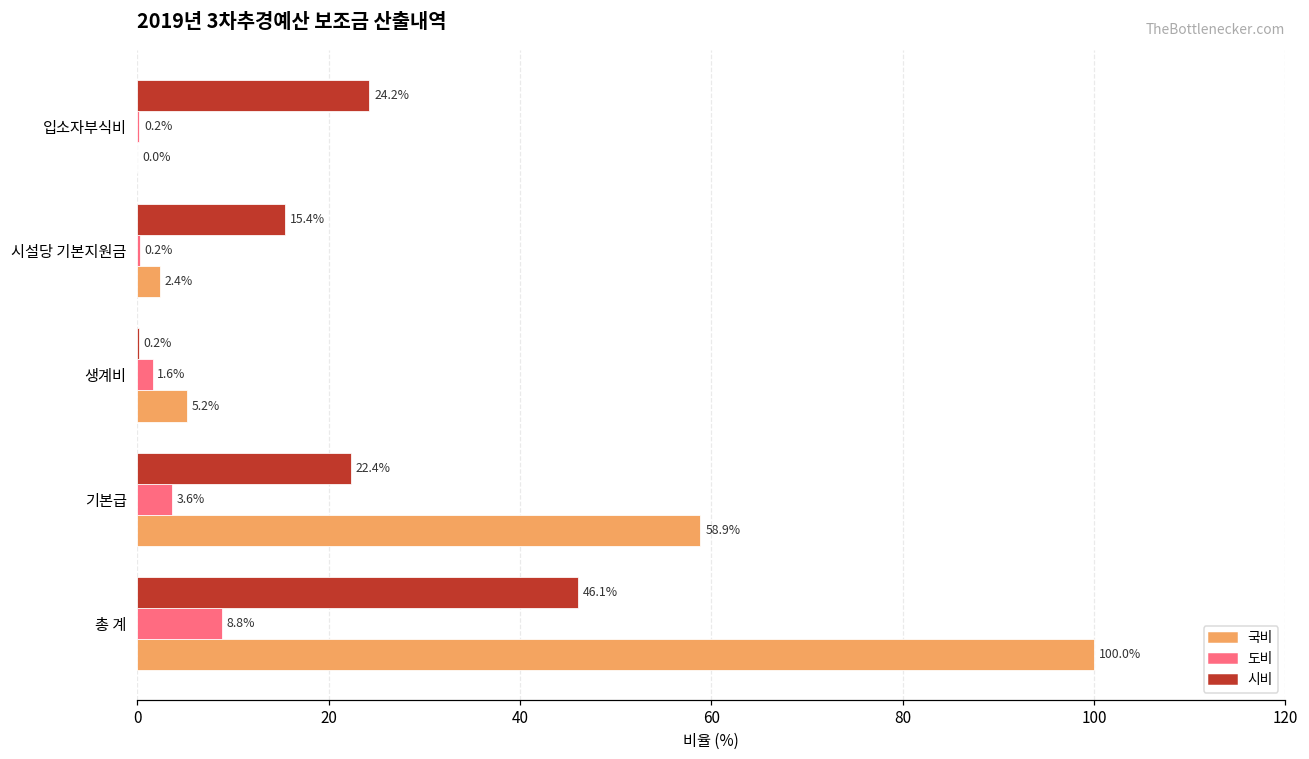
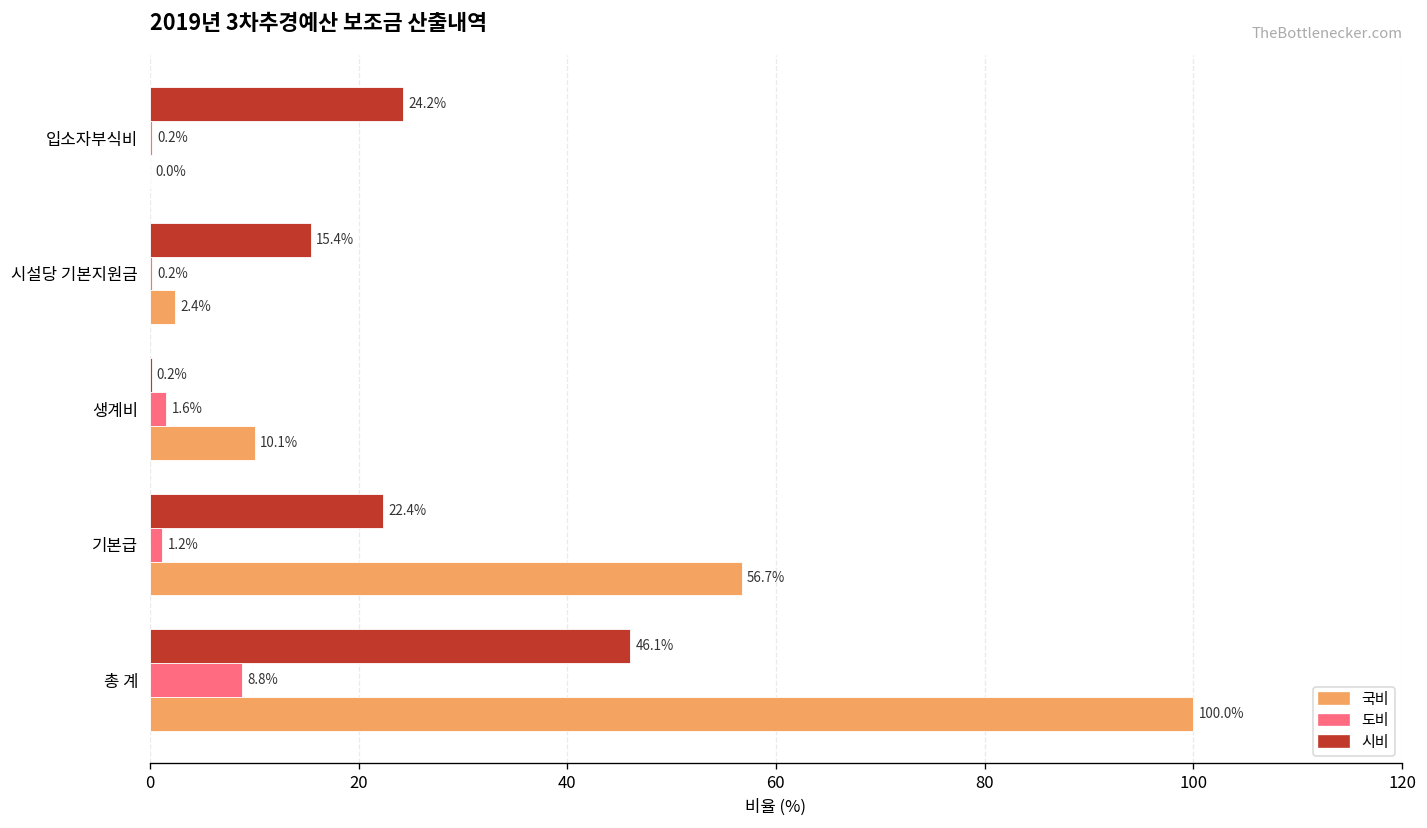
국비, 생계비: 5.2% -> 10.1%
도비, 기본급: 3.6% -> 1.2%
국비, 기본급: 58.9% -> 56.7%
